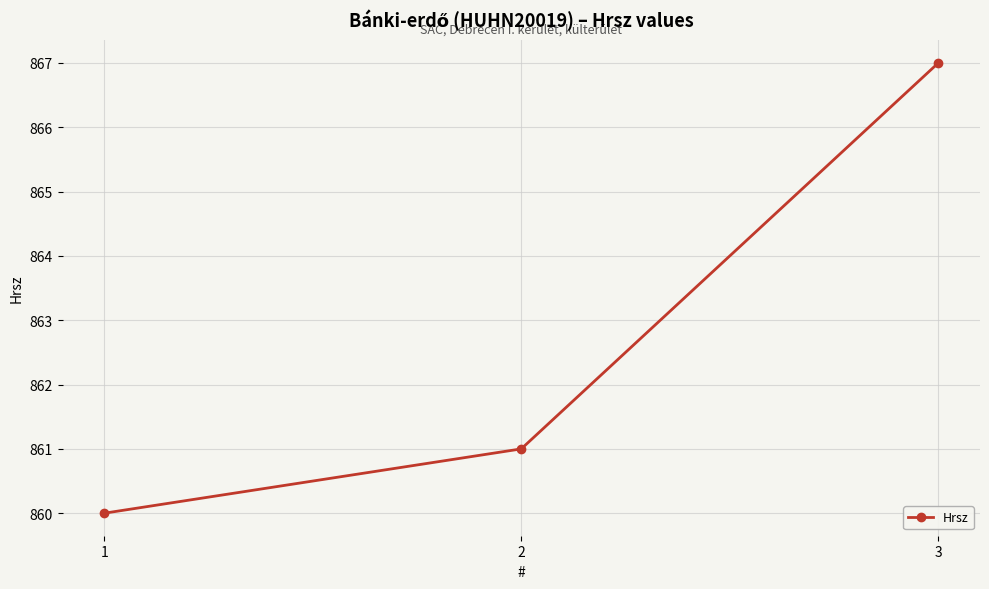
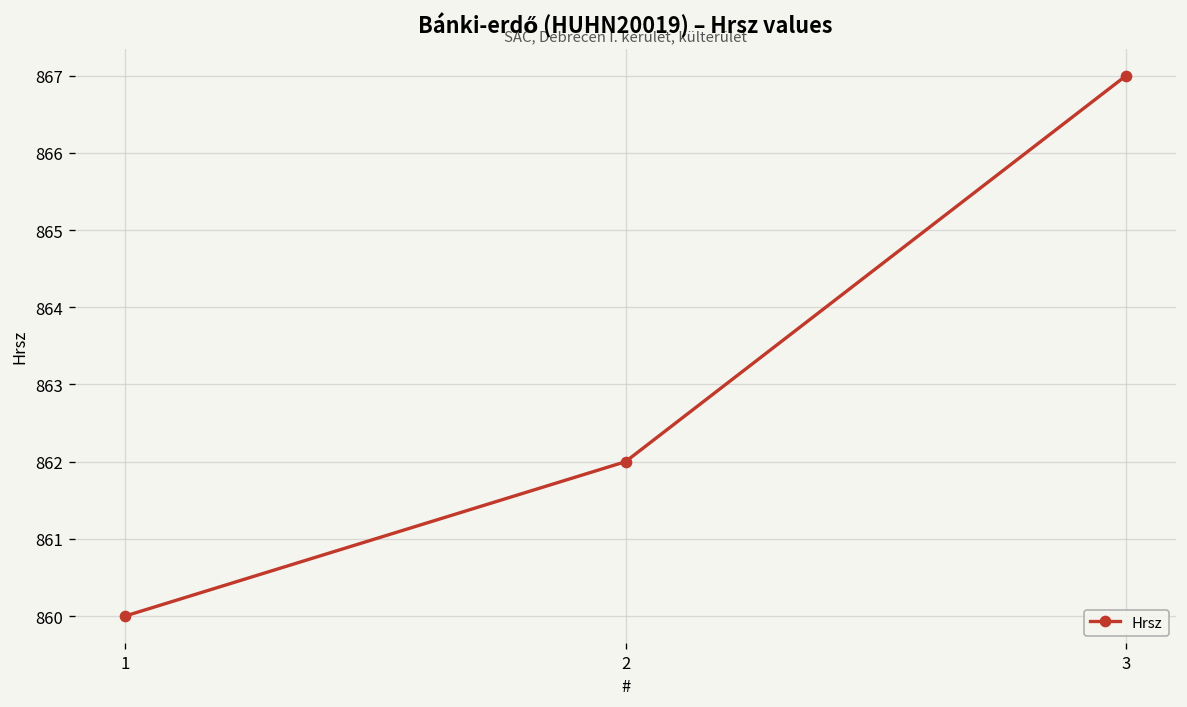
2: 861 -> 862
